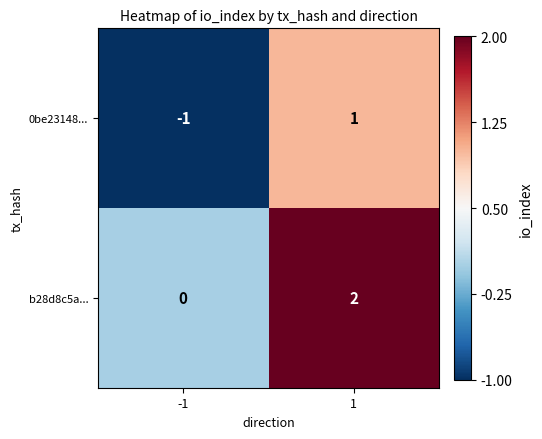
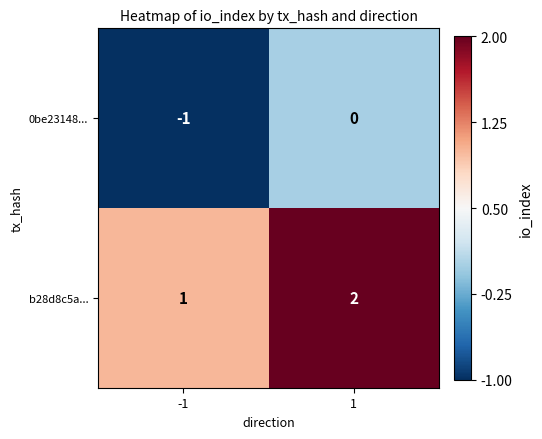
0be23148..., 1: 1 -> 0
b28d8c5a..., -1: 0 -> 1
